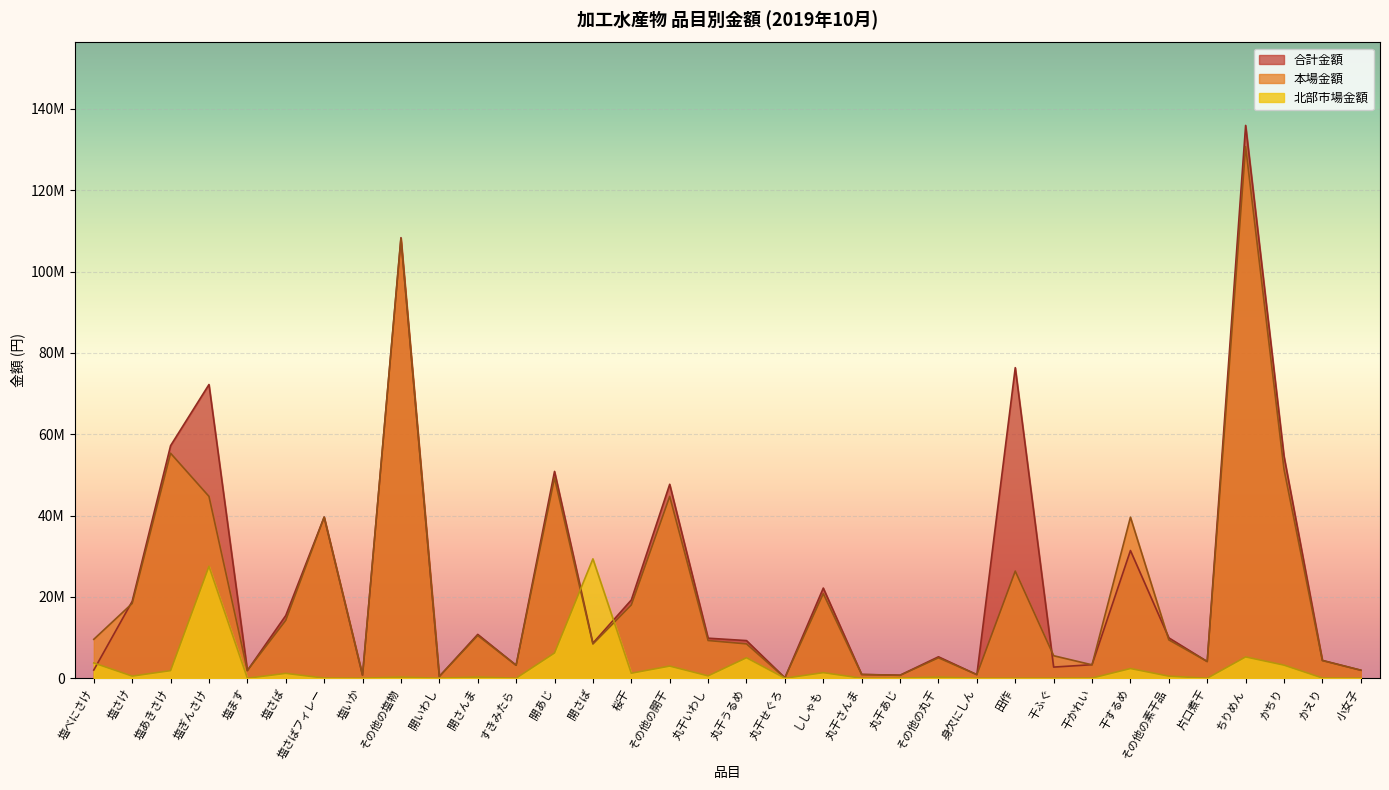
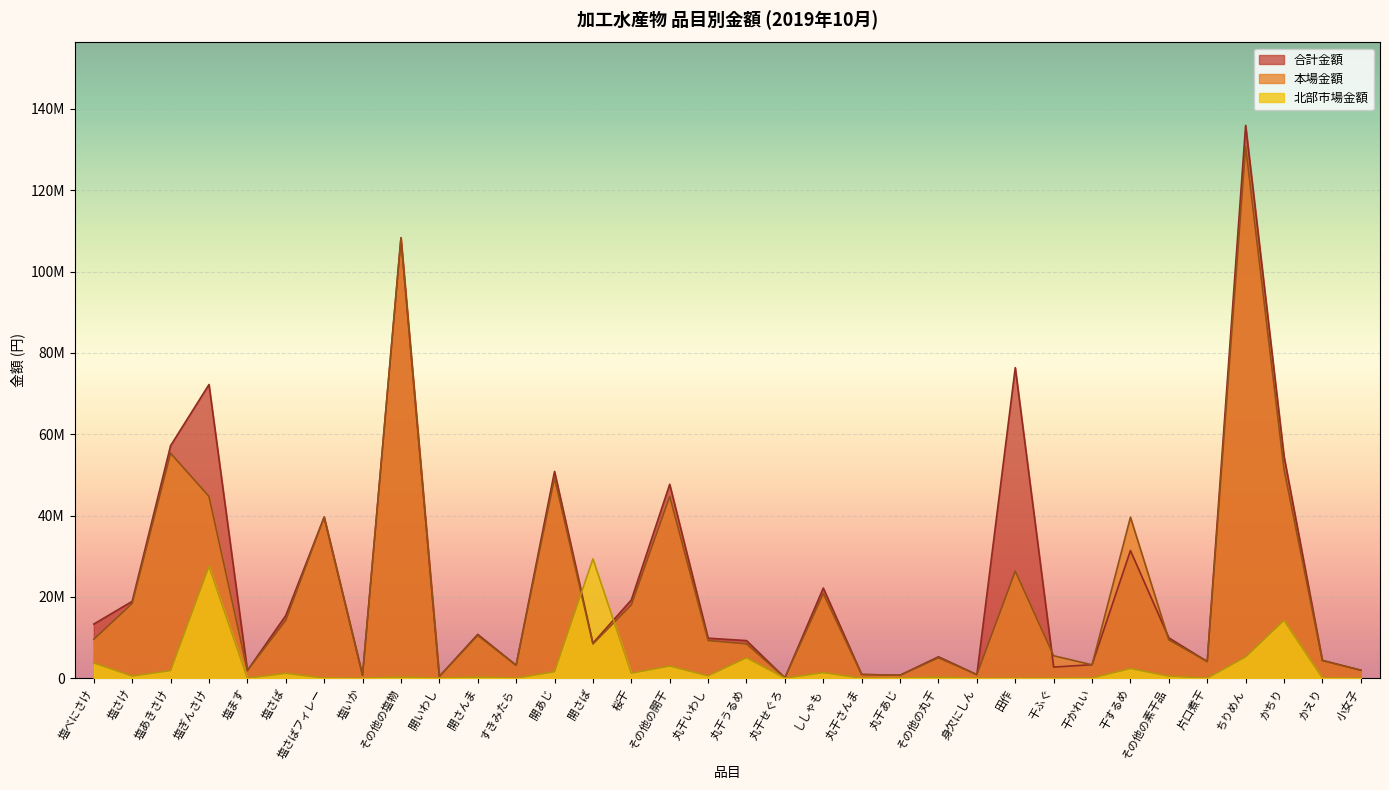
合計金額, 塩べにさけ: 2000000 -> 13000000
北部市場金額, 開あじ: 6000000 -> 2000000
北部市場金額, かちり: 3000000 -> 14000000
